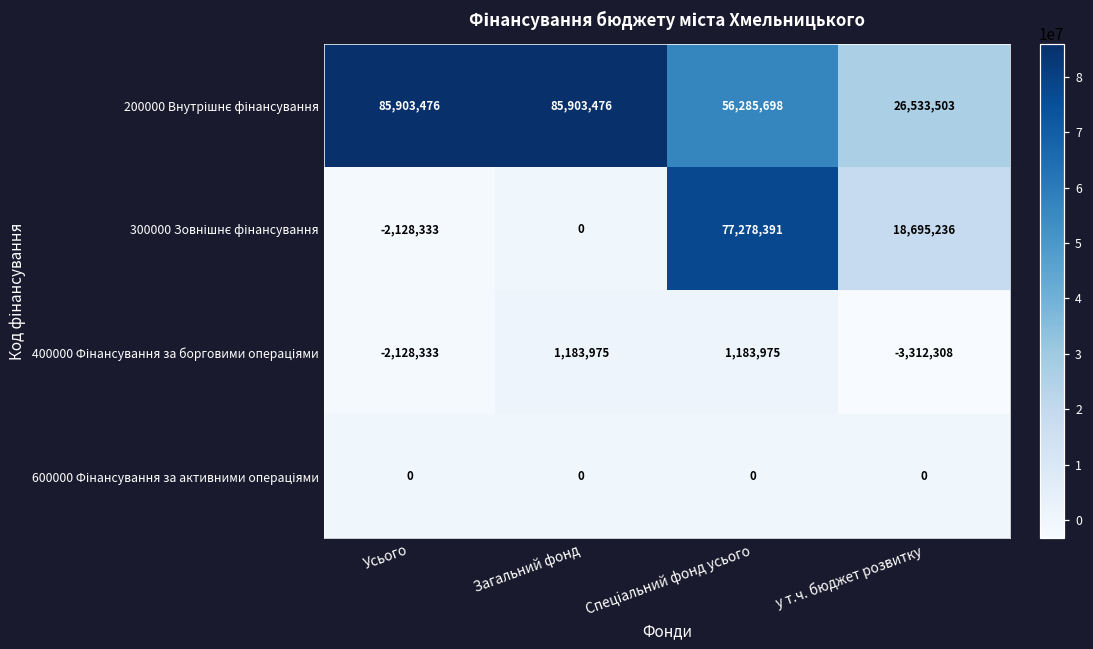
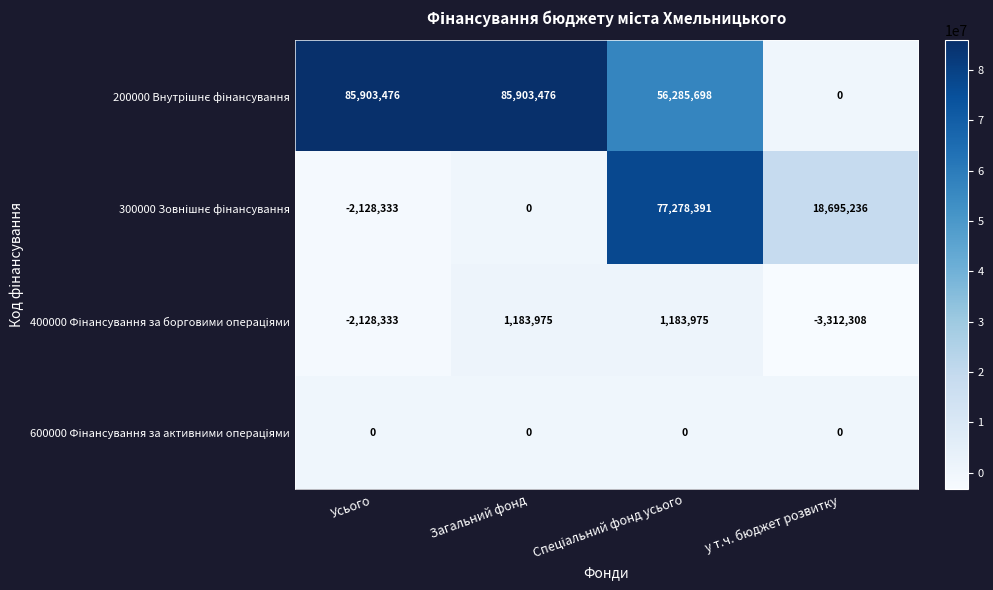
200000 Внутрішнє фінансування, у т.ч. бюджет розвитку: 26,533,503 -> 0
